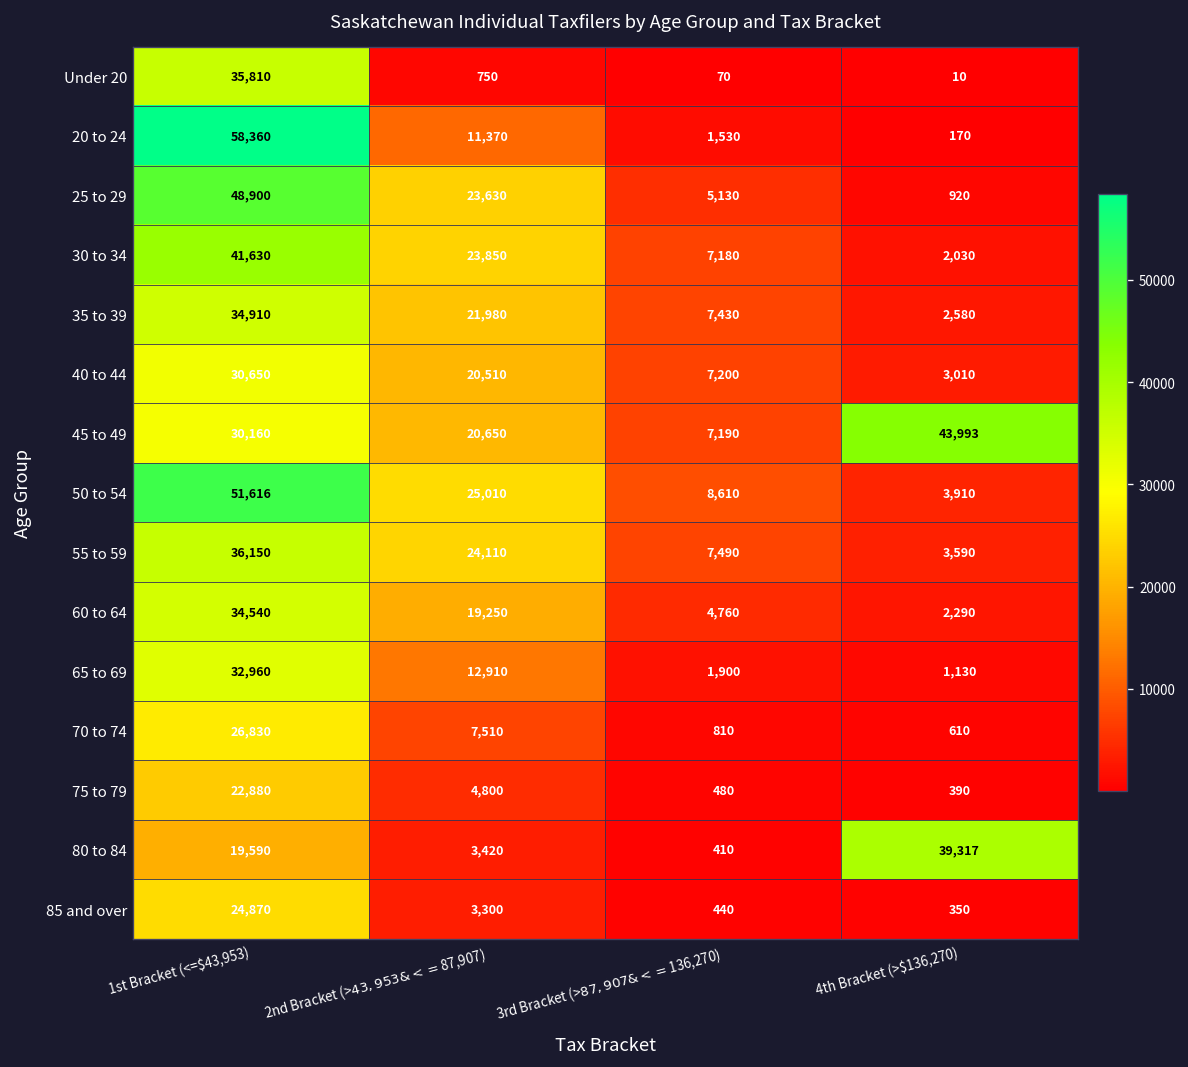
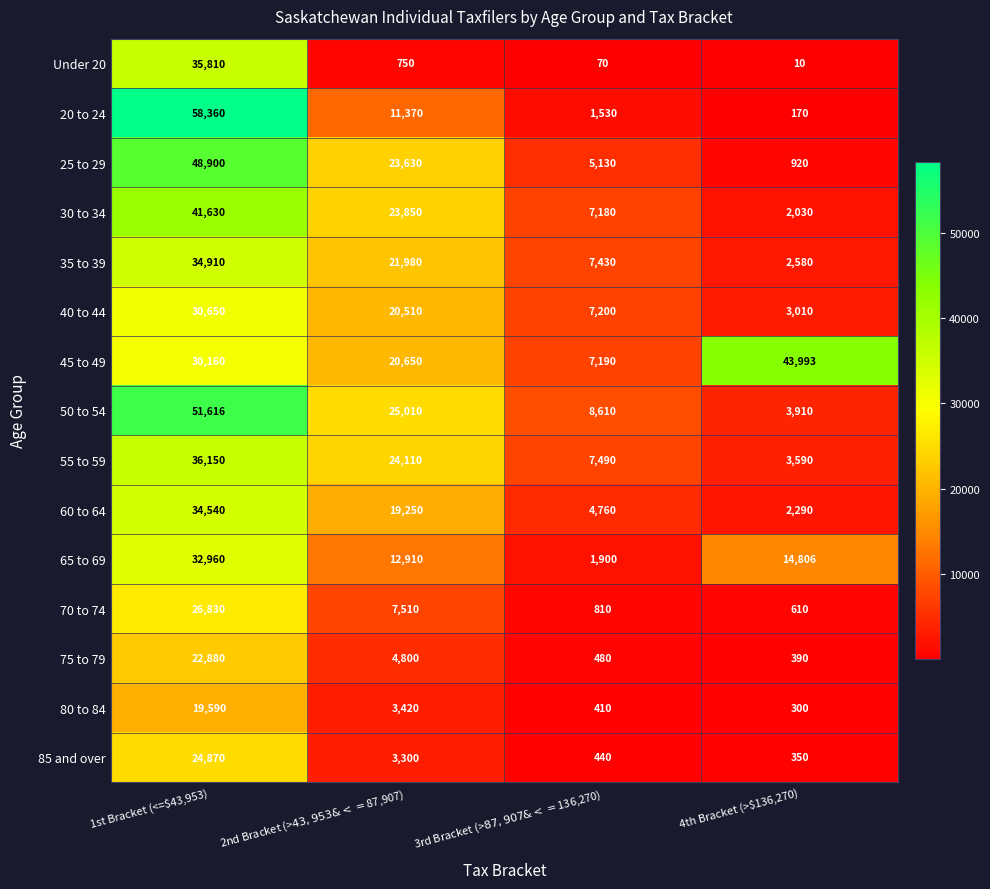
65 to 69, 4th Bracket (>$136,270): 1,130 -> 14,806
80 to 84, 4th Bracket (>$136,270): 39,317 -> 300
